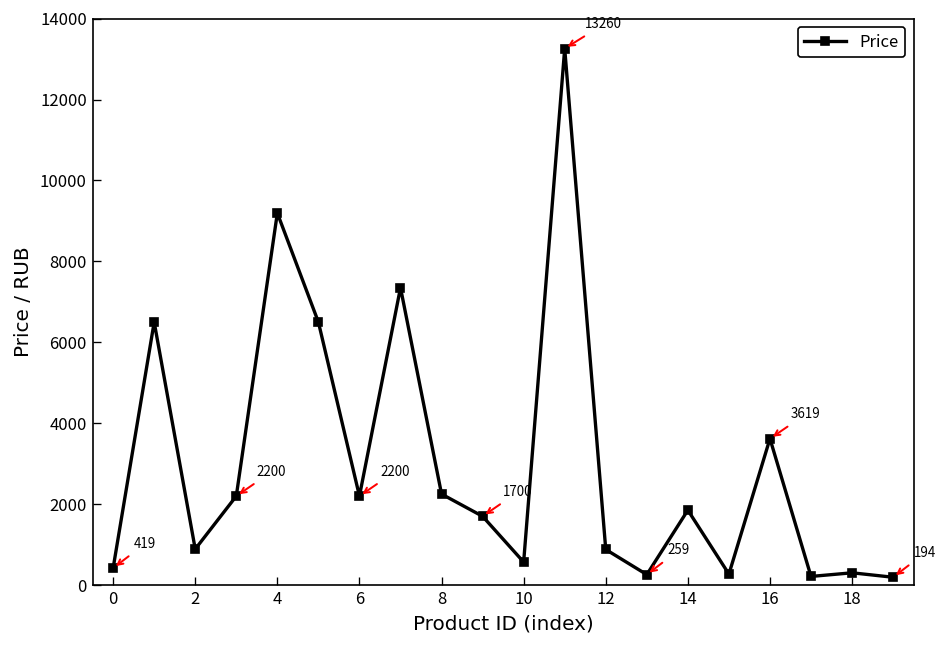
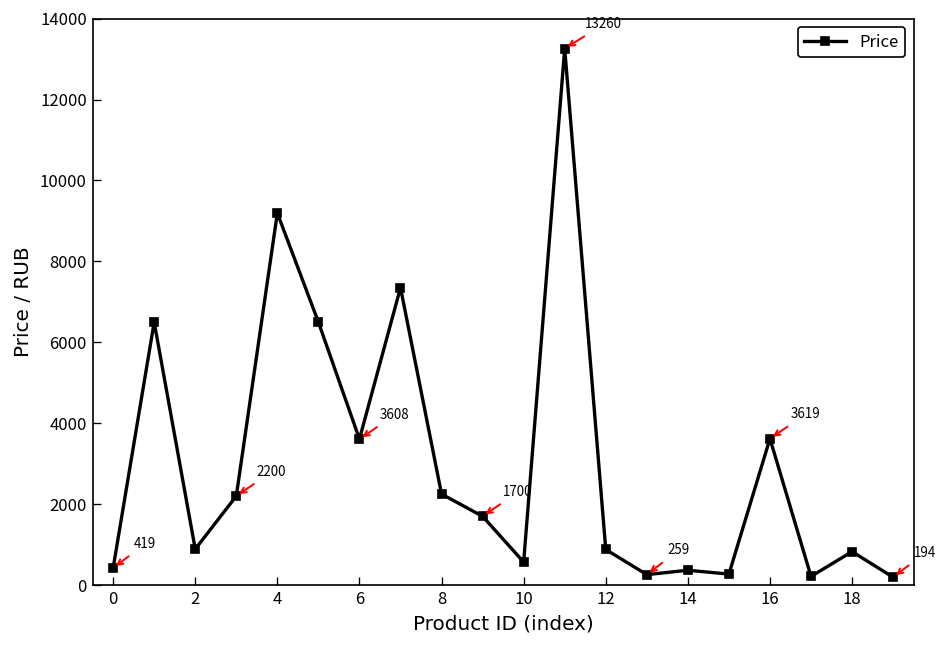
6: 2200 -> 3608
14: 1900 -> 400
18: 300 -> 800
